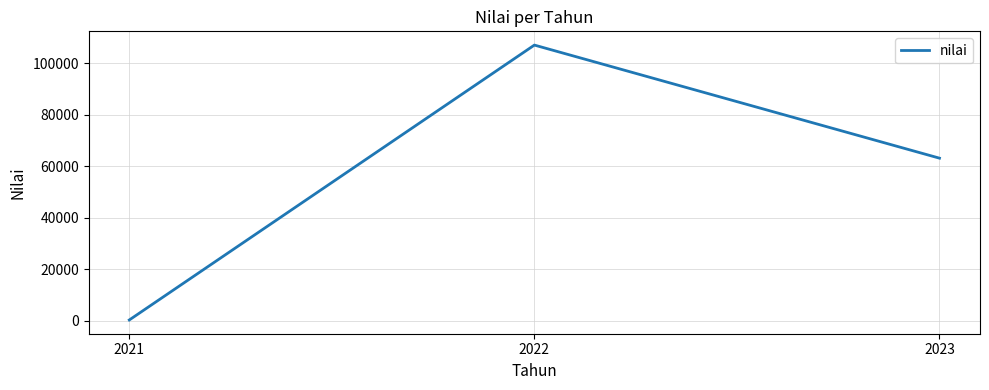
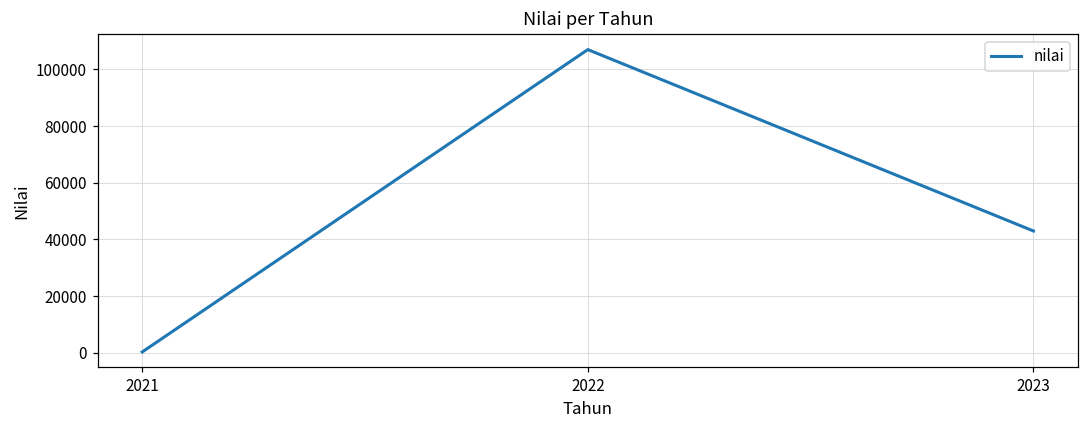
2023: 63000 -> 43000
